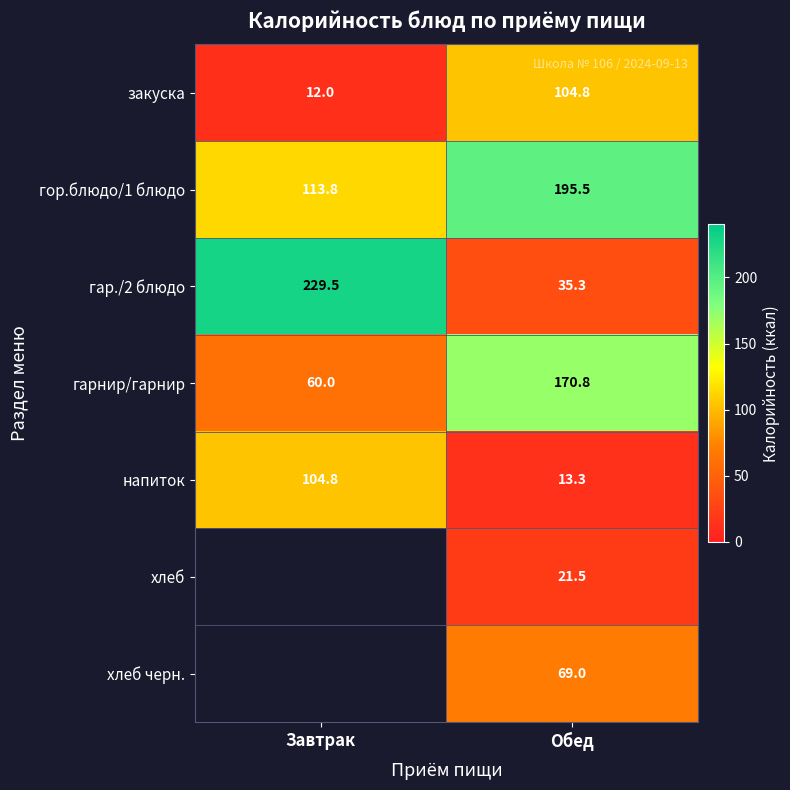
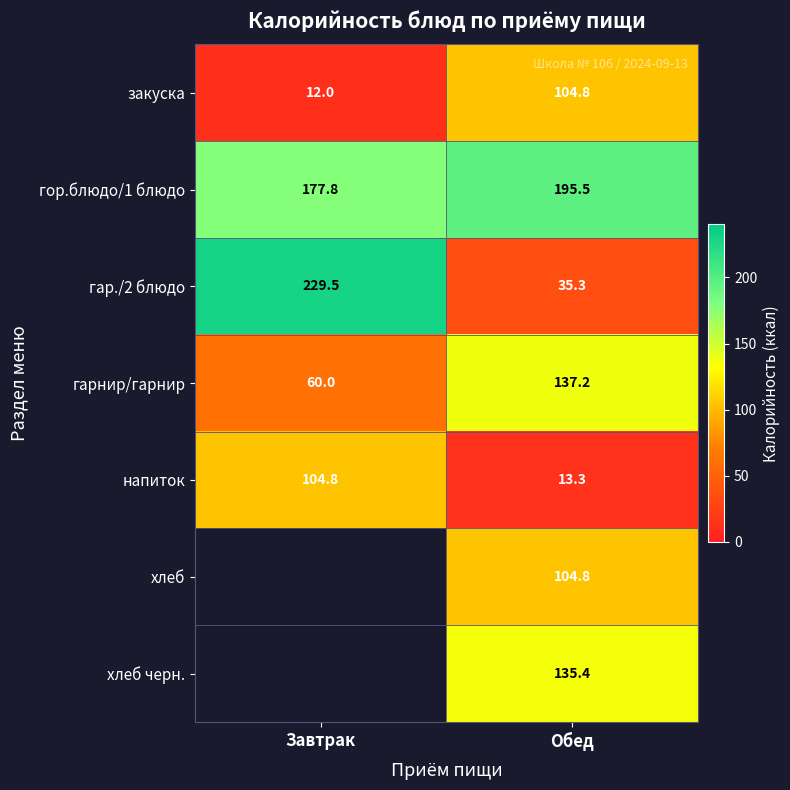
гор.блюдо/1 блюдо, Завтрак: 113.8 -> 177.8
гарнир/гарнир, Обед: 170.8 -> 137.2
хлеб, Обед: 21.5 -> 104.8
хлеб черн., Обед: 69.0 -> 135.4
